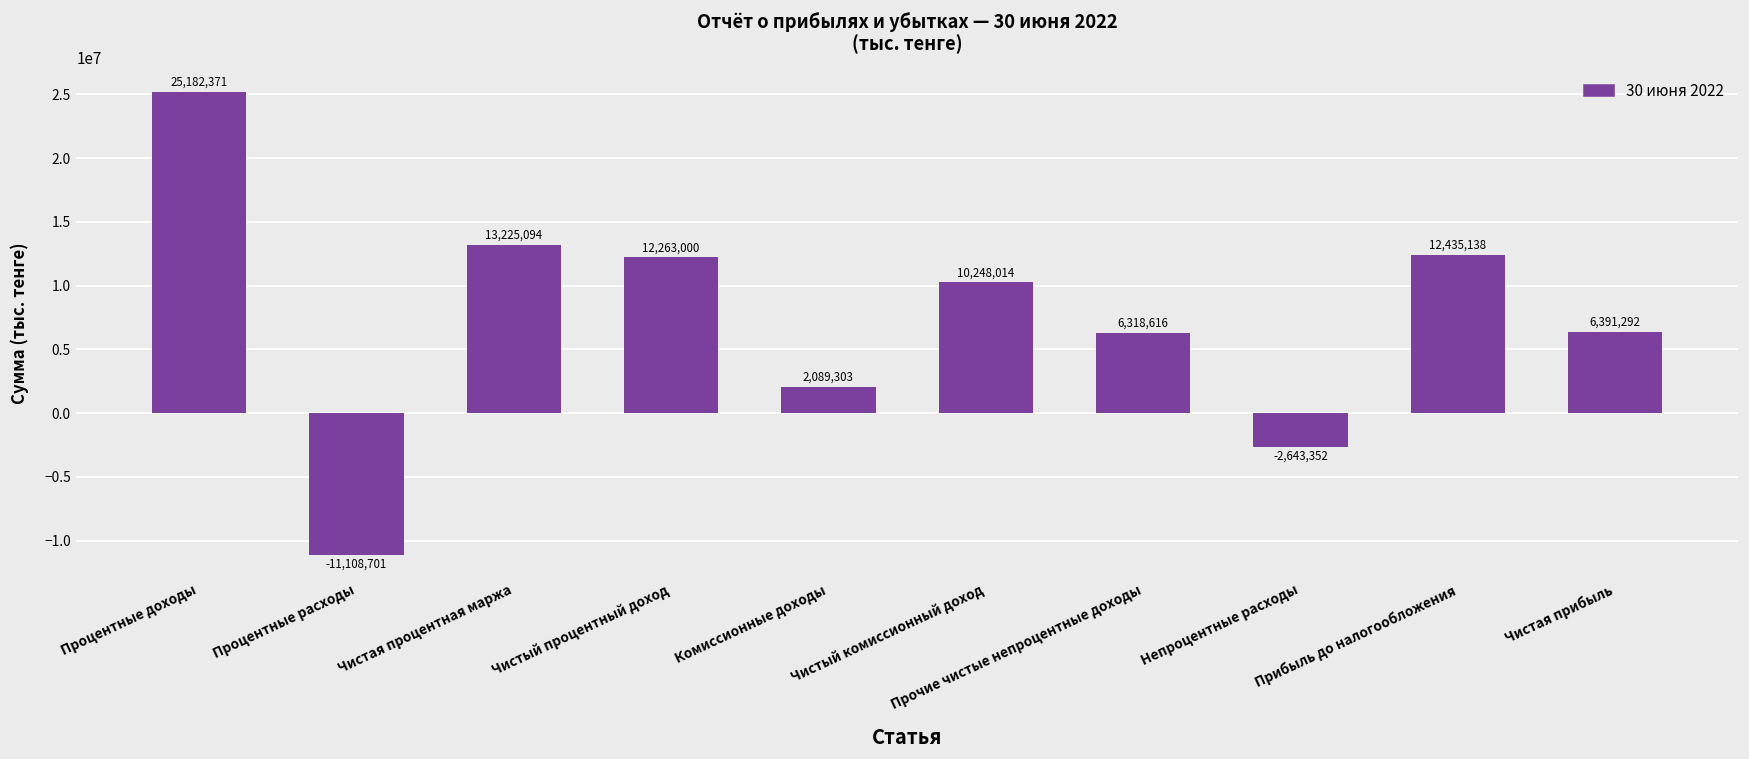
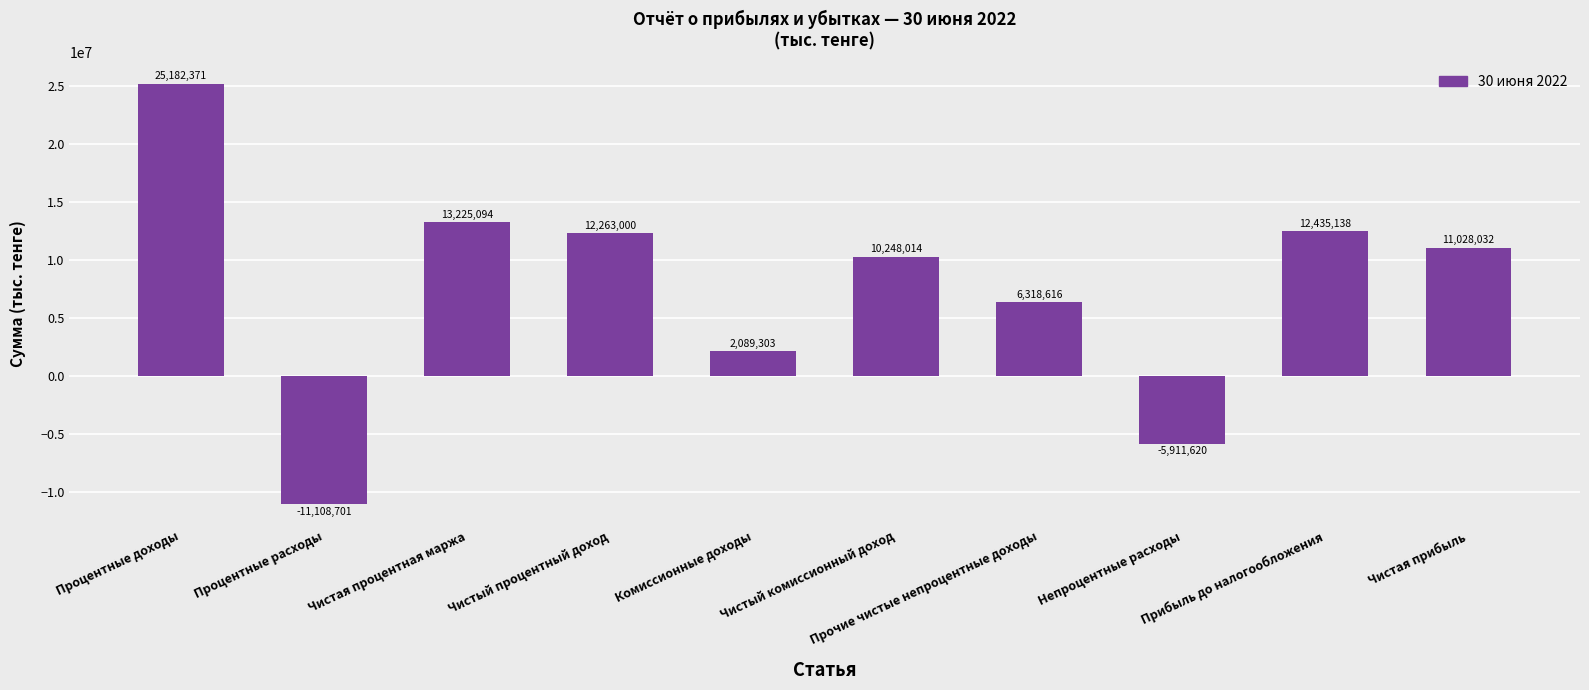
Непроцентные расходы: -2,643,352 -> -5,911,620
Чистая прибыль: 6,391,292 -> 11,028,032
